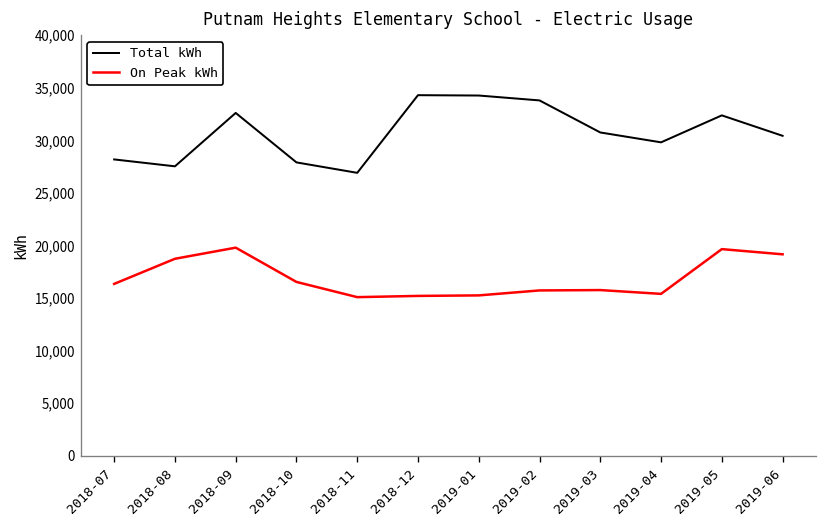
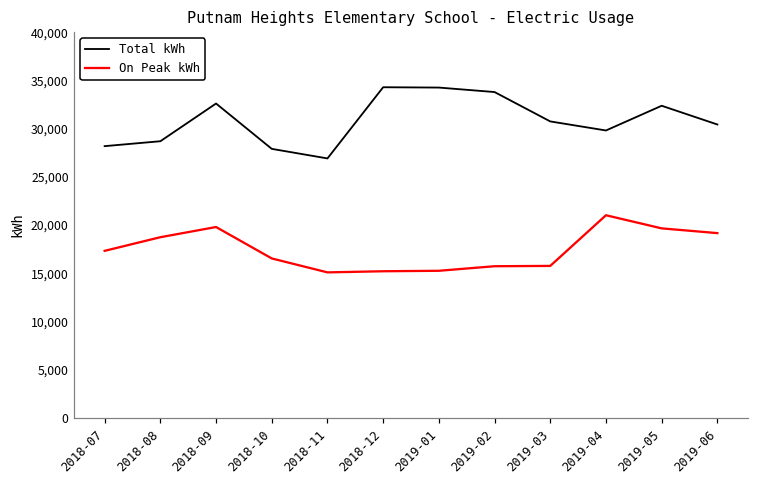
On Peak kWh, 2018-07: 16,000 -> 17,000
Total kWh, 2018-08: 28,000 -> 29,000
On Peak kWh, 2019-04: 15,000 -> 21,000
